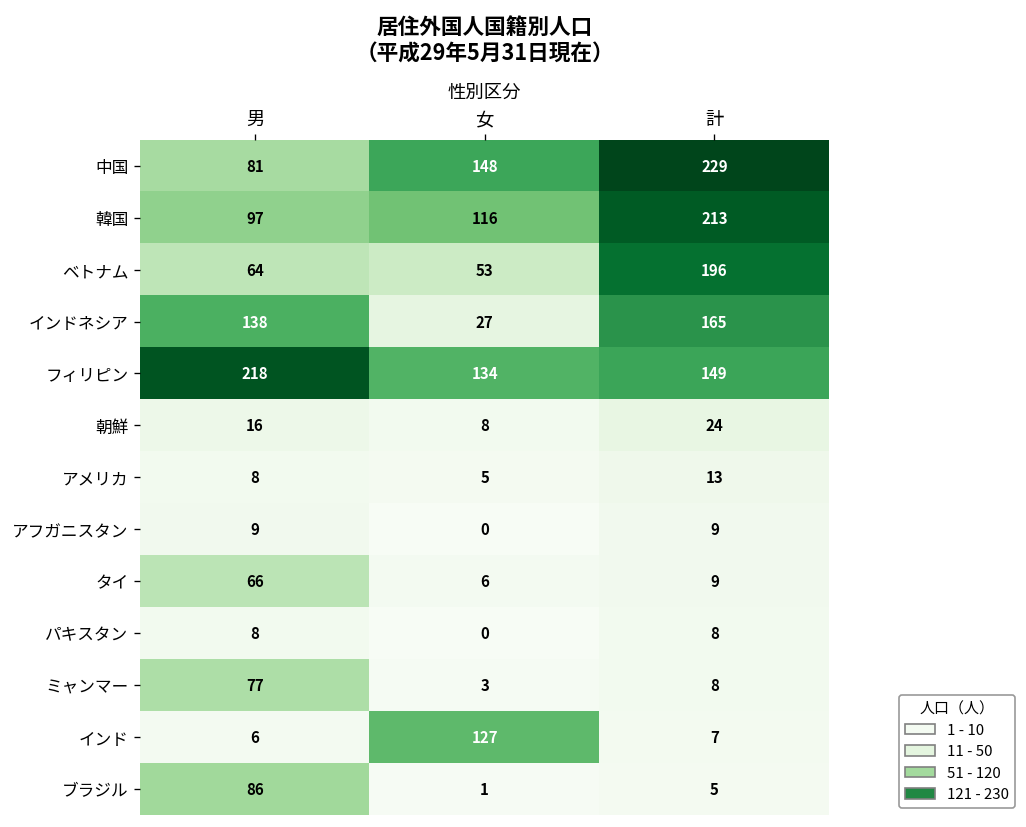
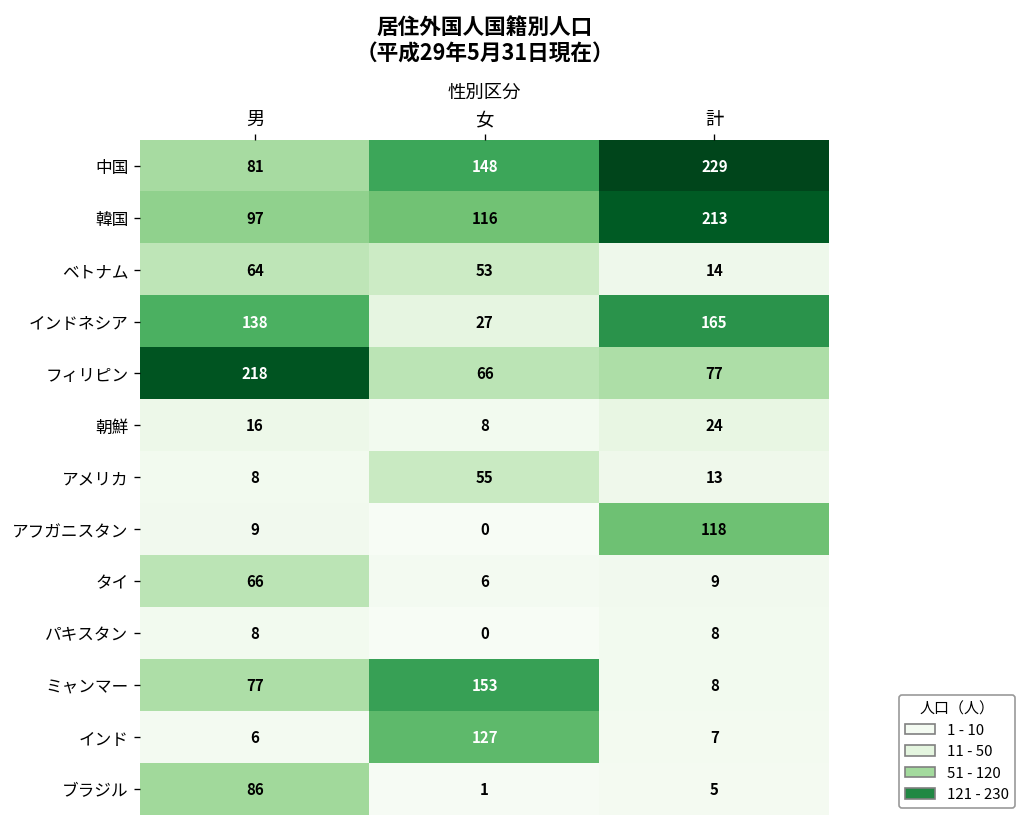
ベトナム, 計: 196 -> 14
フィリピン, 女: 134 -> 66
フィリピン, 計: 149 -> 77
アメリカ, 女: 5 -> 55
アフガニスタン, 計: 9 -> 118
ミャンマー, 女: 3 -> 153
